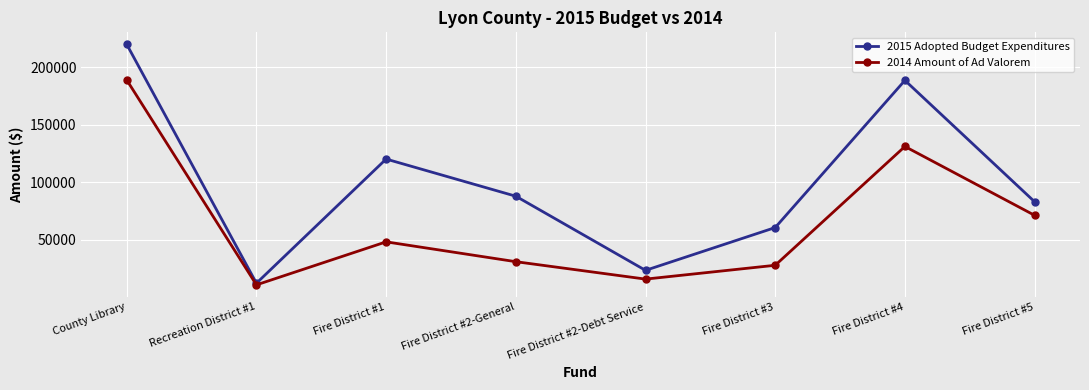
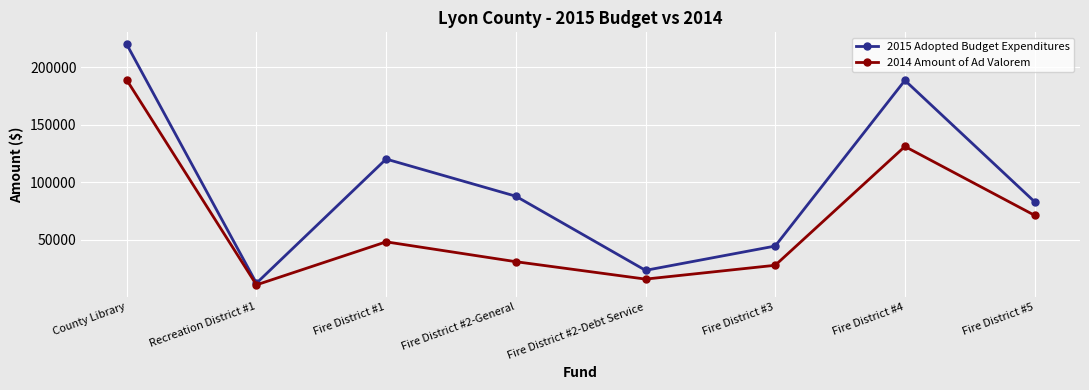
2015 Adopted Budget Expenditures, Fire District #3: 61000 -> 45000
